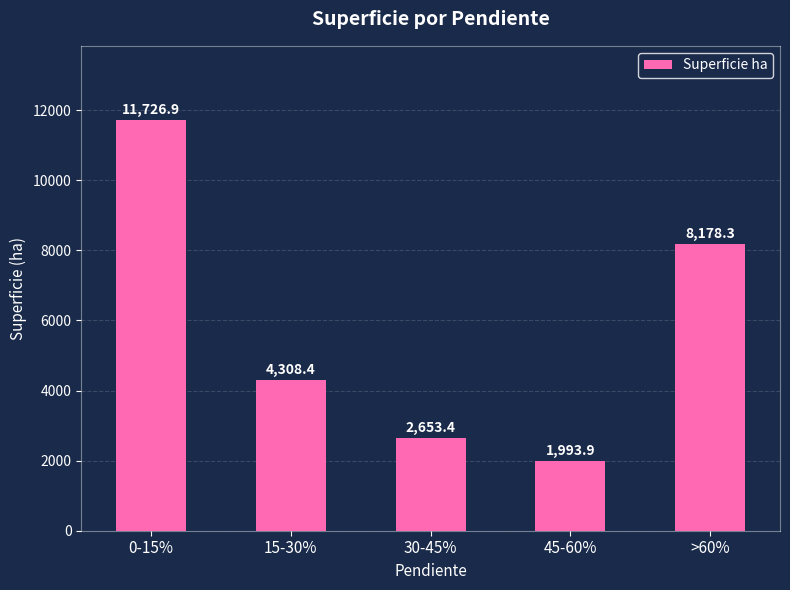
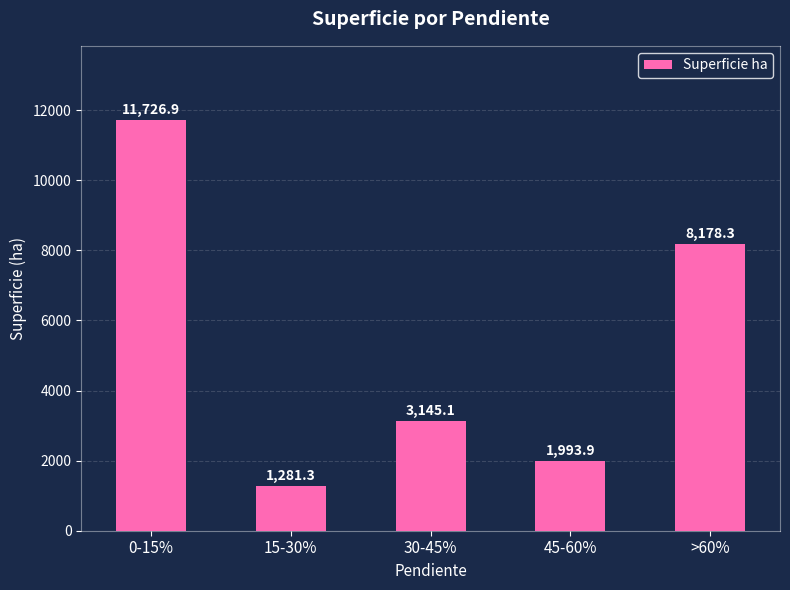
15-30%: 4,308.4 -> 1,281.3
30-45%: 2,653.4 -> 3,145.1
